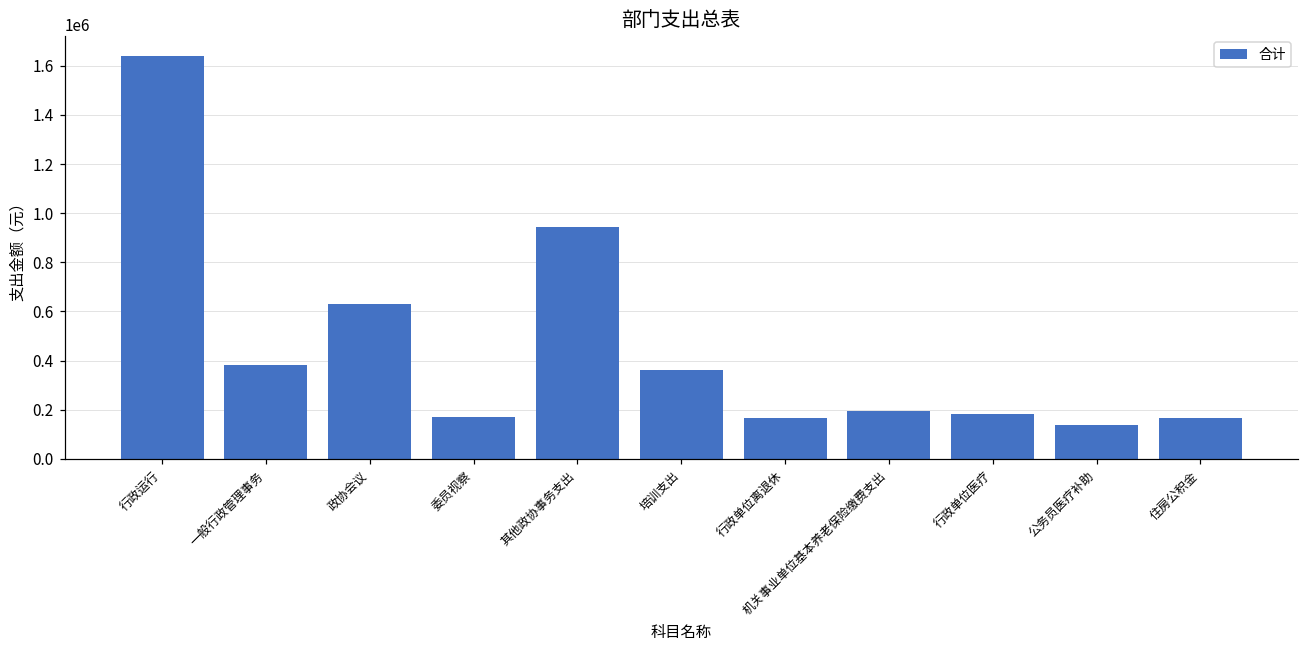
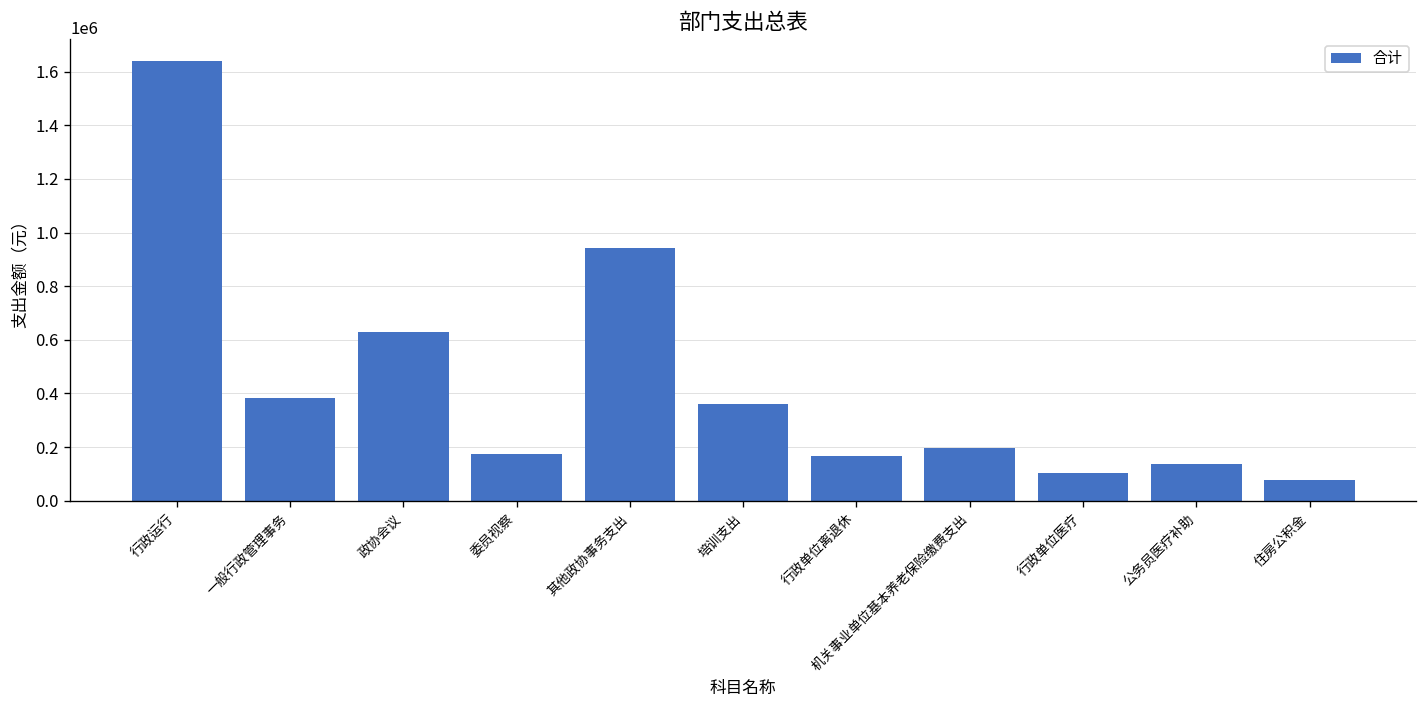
行政单位医疗: 180000 -> 100000
住房公积金: 170000 -> 80000
